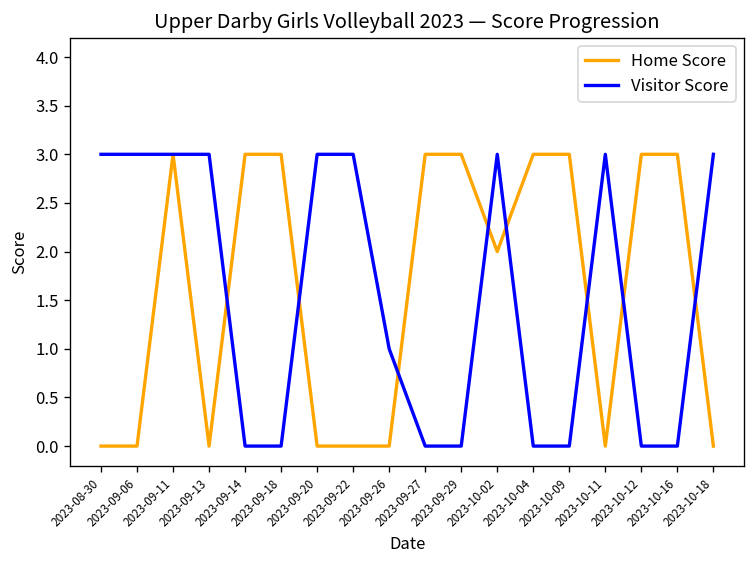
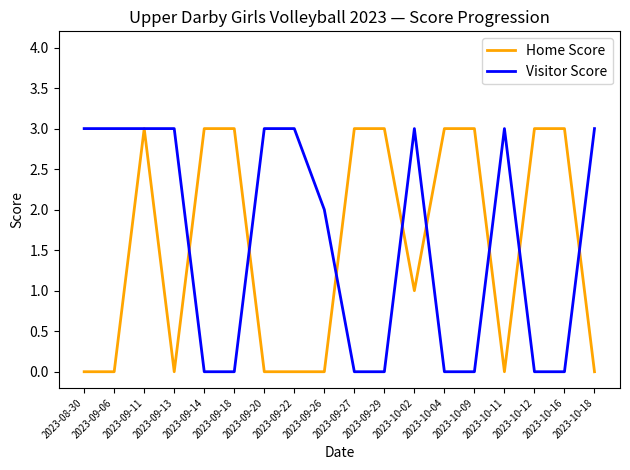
Visitor Score, 2023-09-26: 1 -> 2
Home Score, 2023-10-02: 2 -> 1
